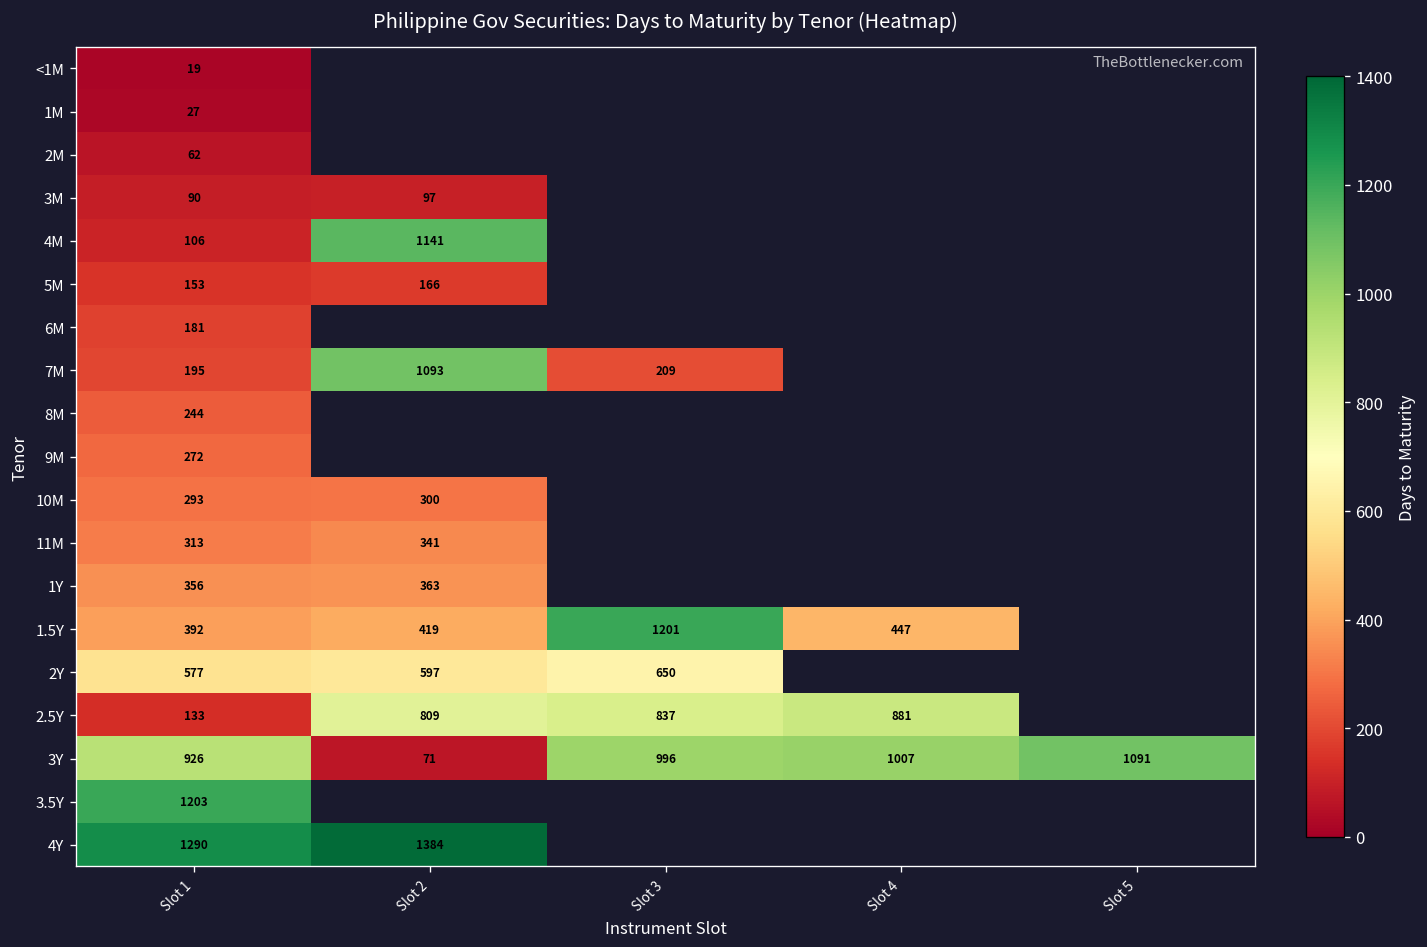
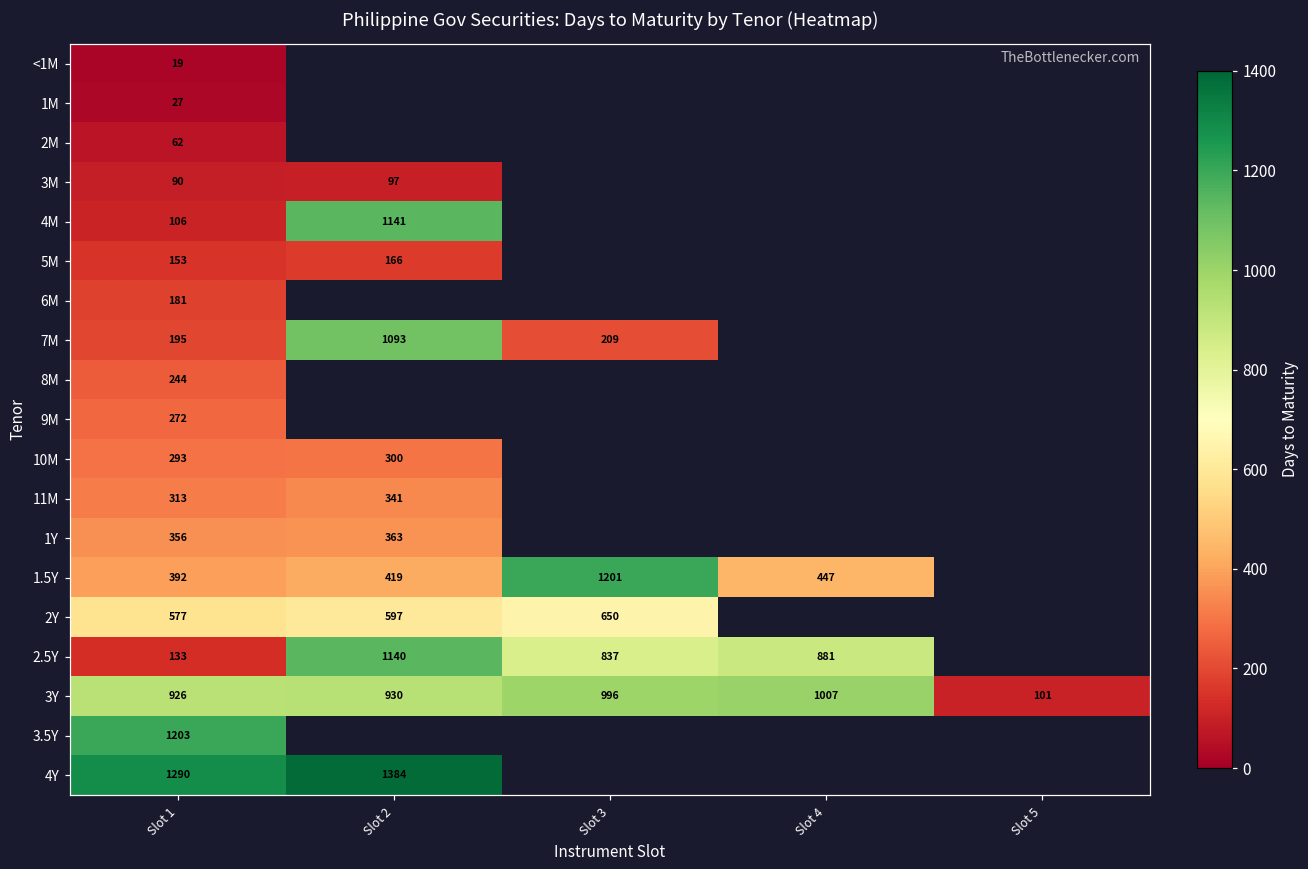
2.5Y, Slot 2: 809 -> 1140
3Y, Slot 2: 71 -> 930
3Y, Slot 5: 1091 -> 101
